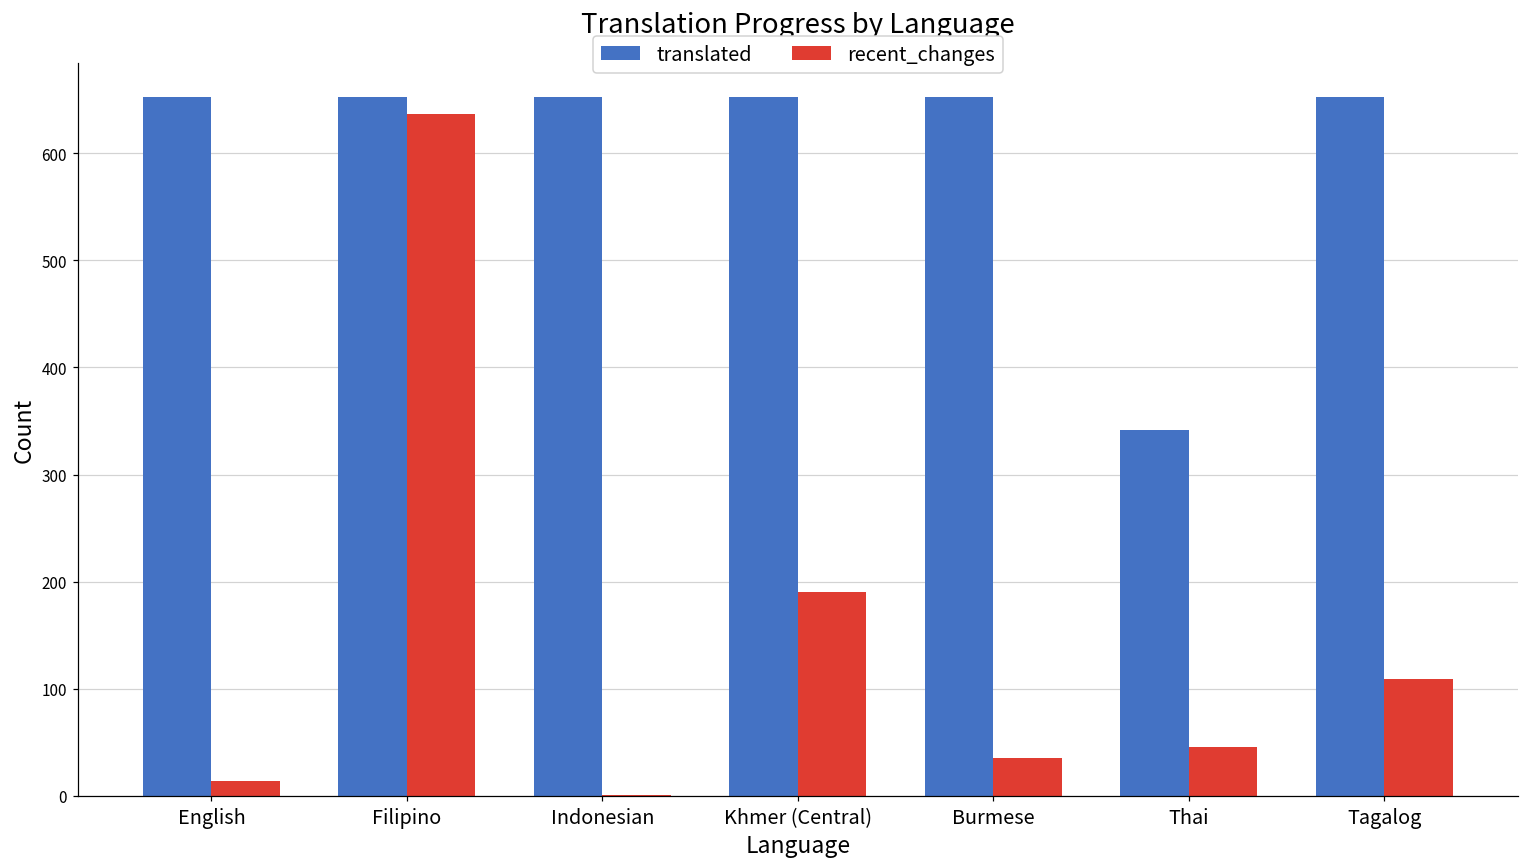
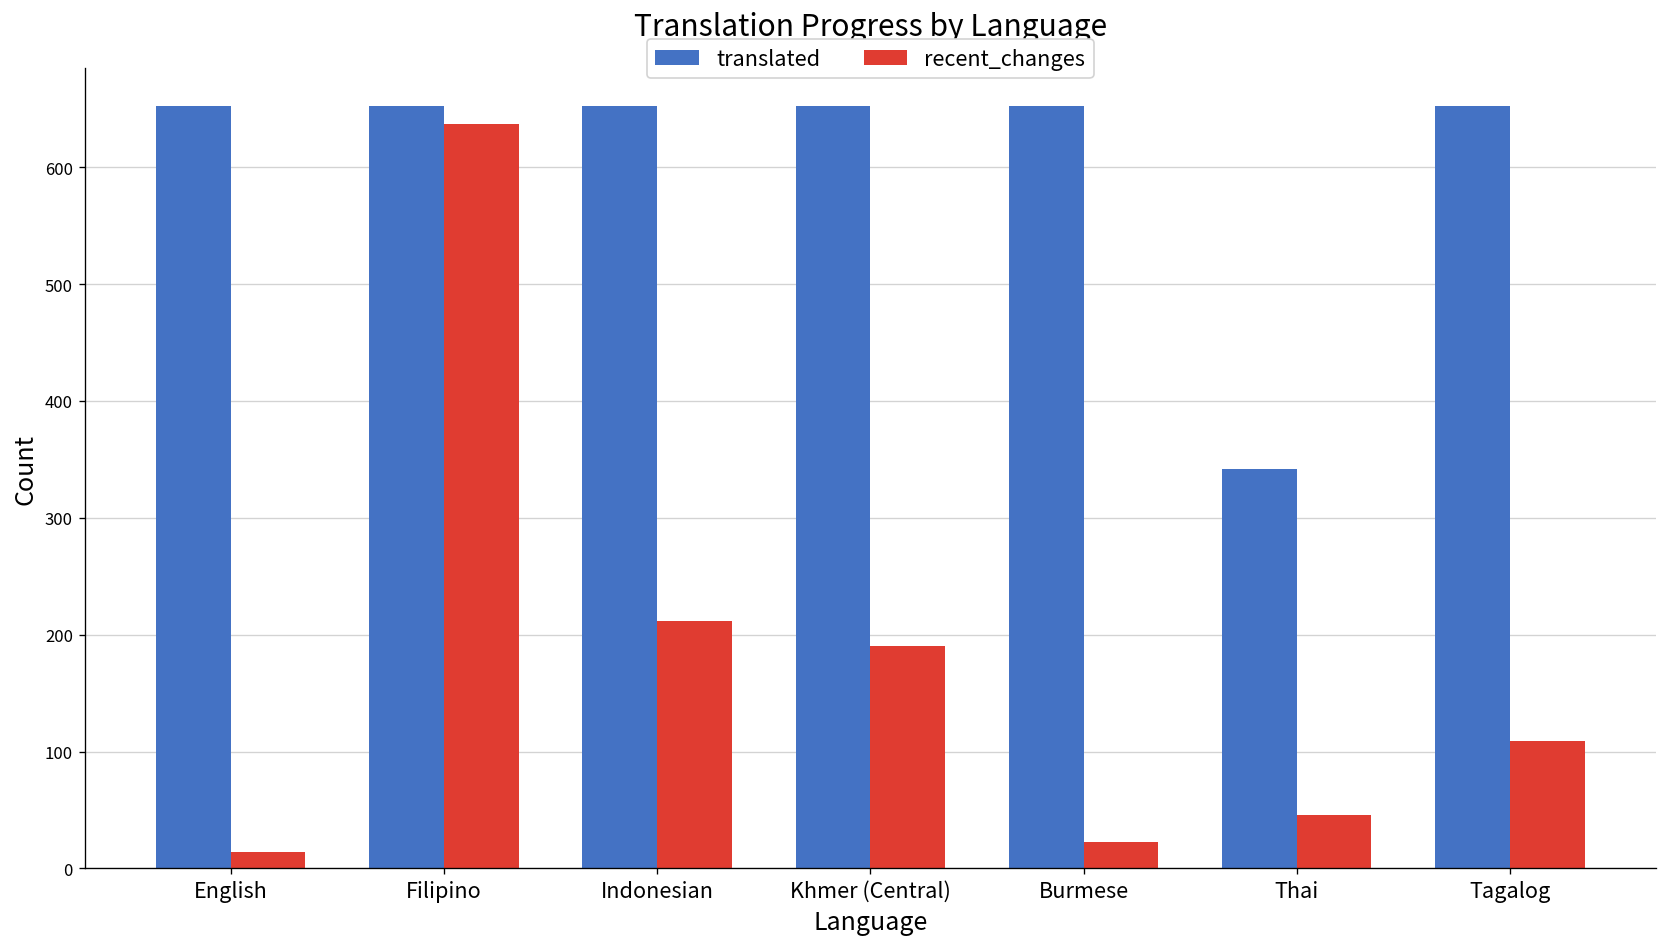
recent_changes, Indonesian: 0 -> 210
recent_changes, Burmese: 40 -> 20
